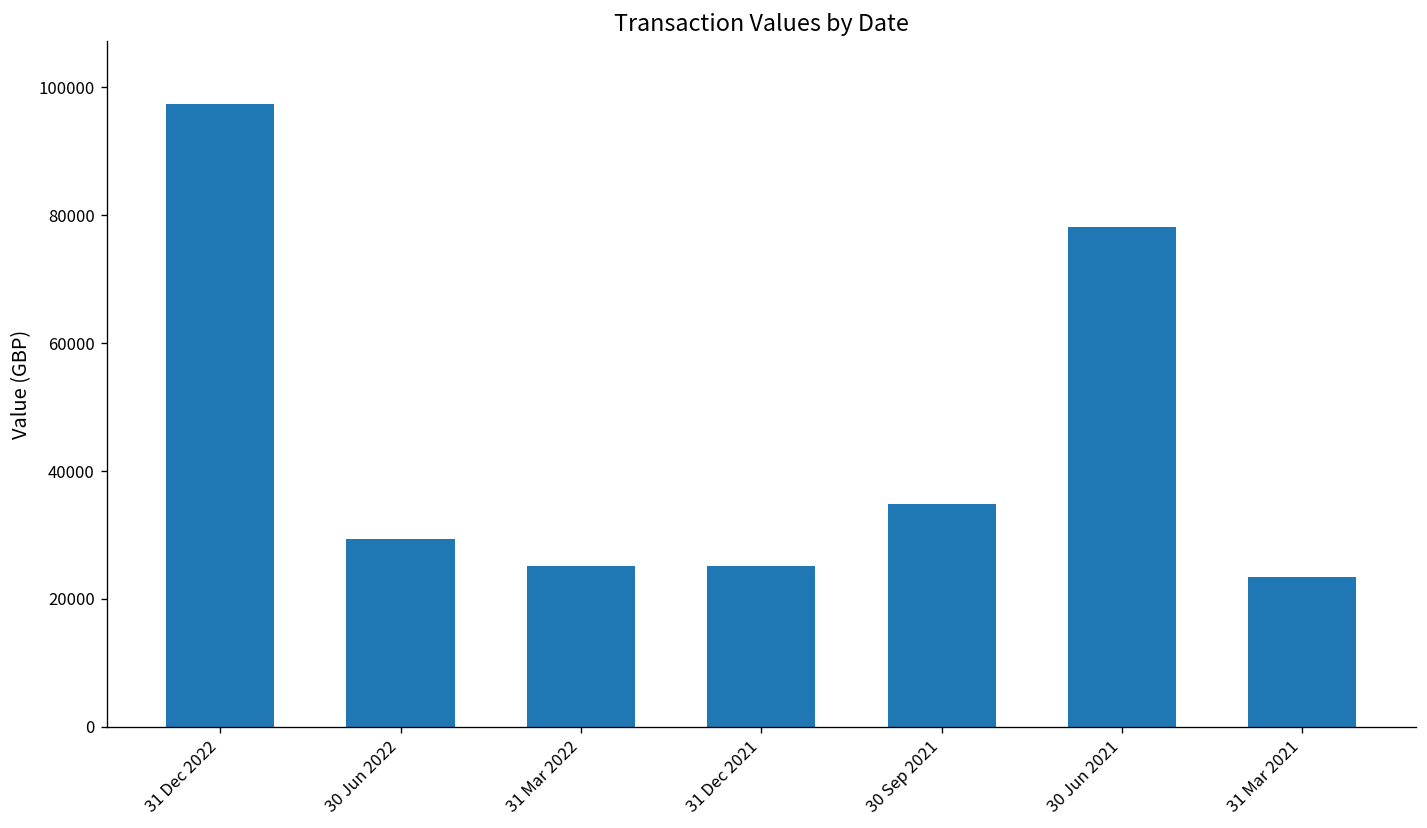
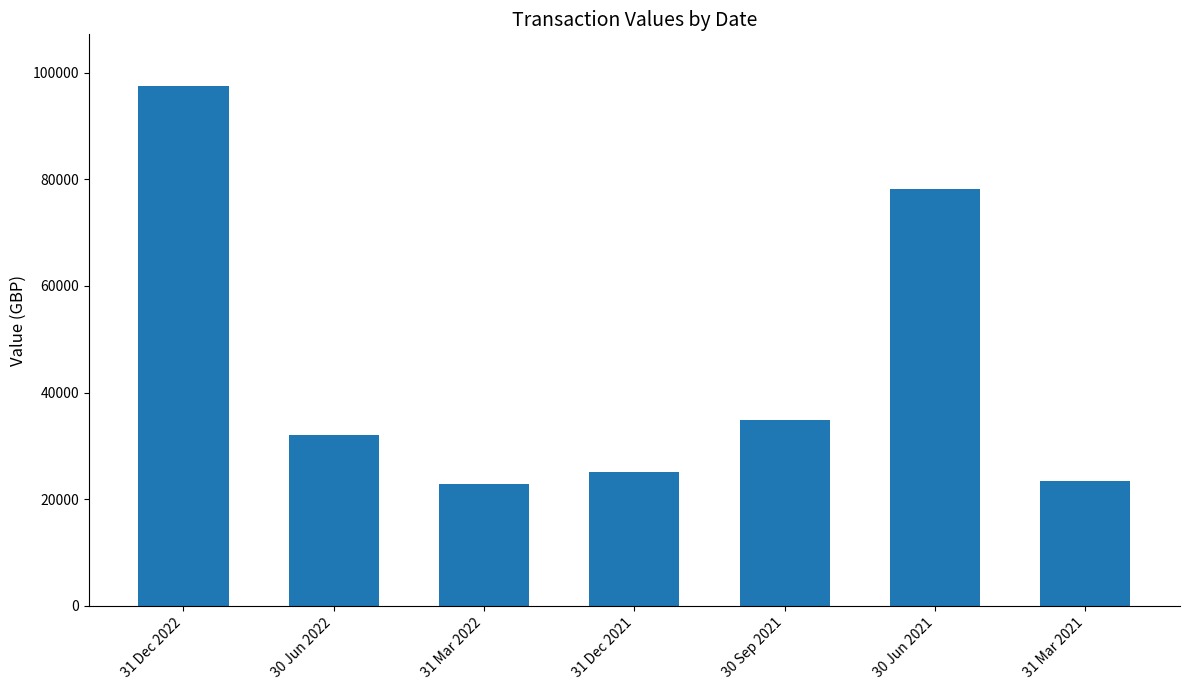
30 Jun 2022: 29000 -> 32000
31 Mar 2022: 25000 -> 23000
